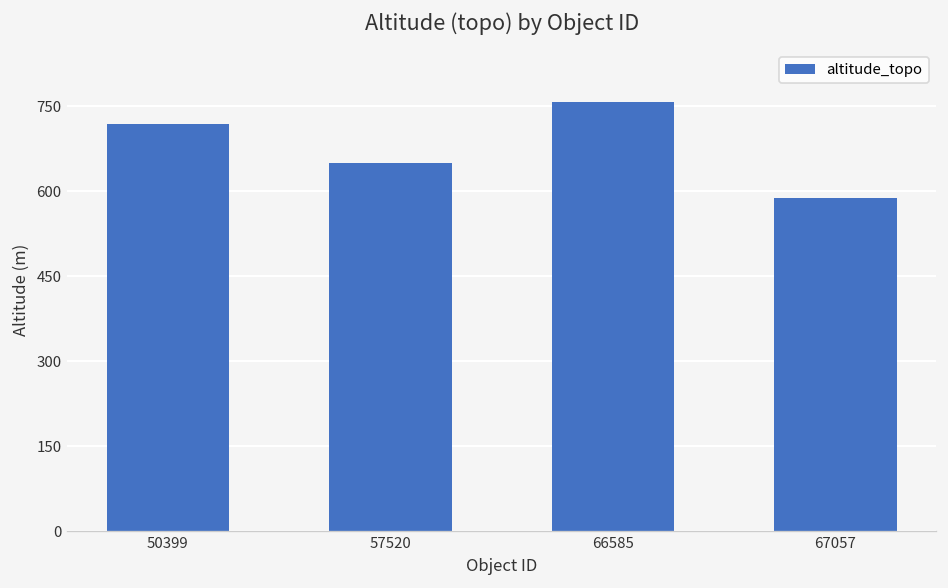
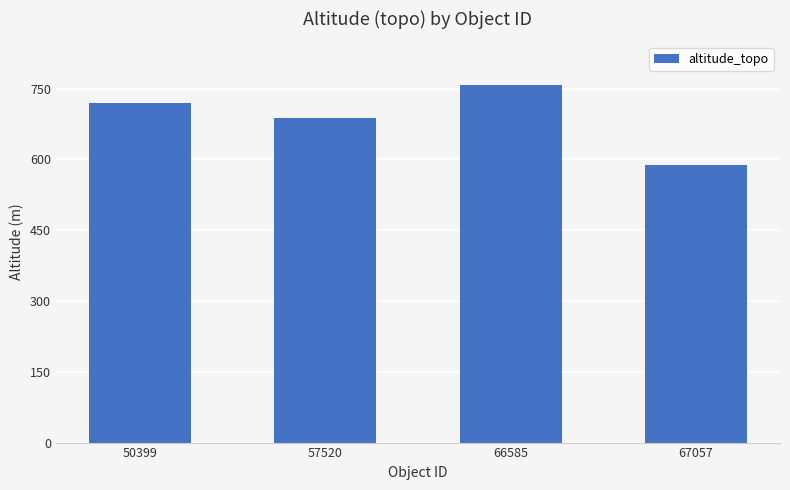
57520: 650 -> 690
